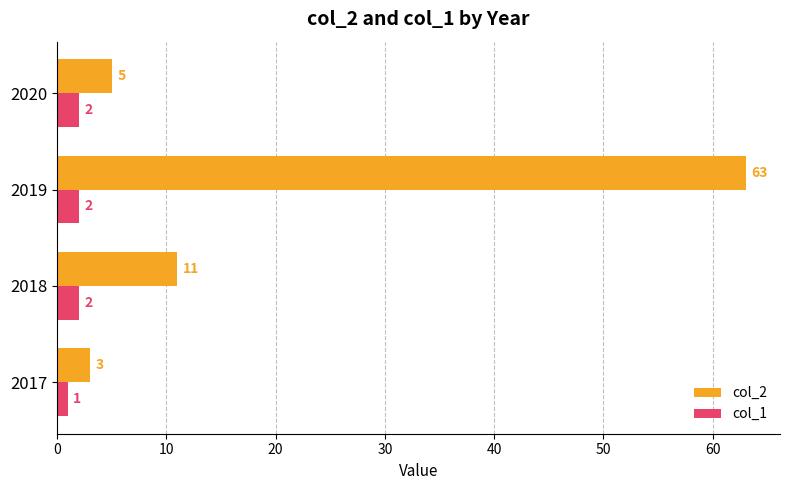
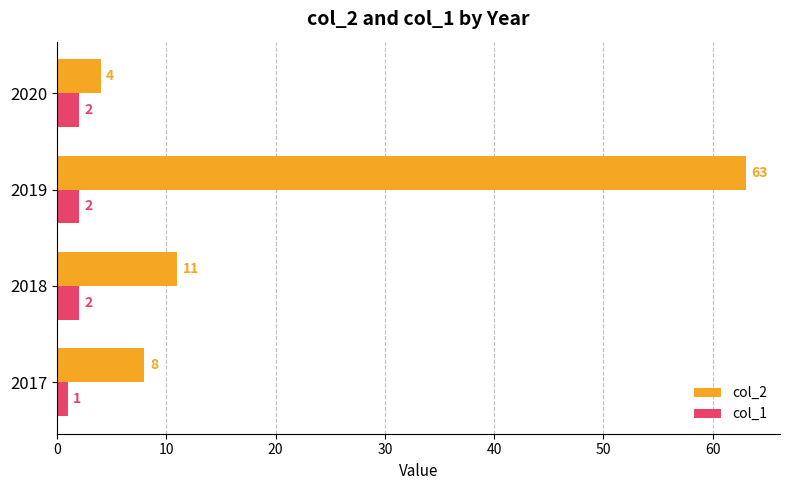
col_2, 2020: 5 -> 4
col_2, 2017: 3 -> 8
